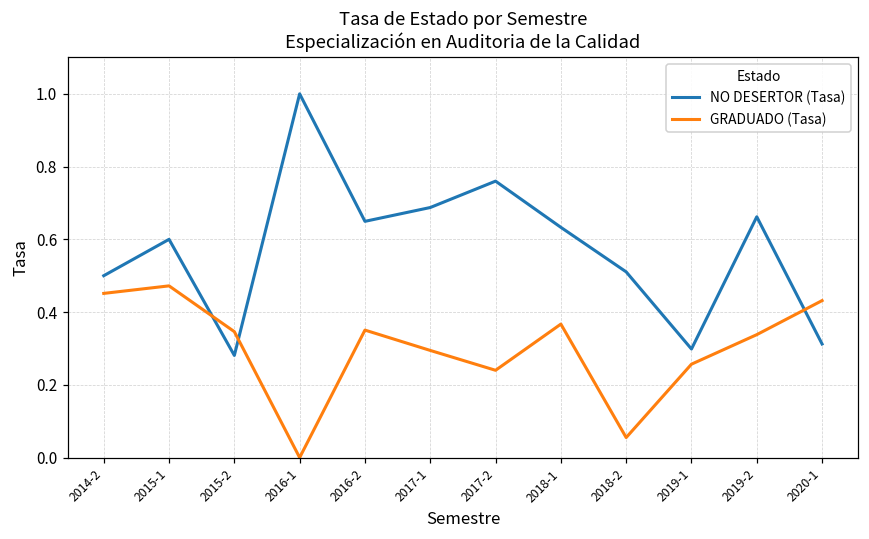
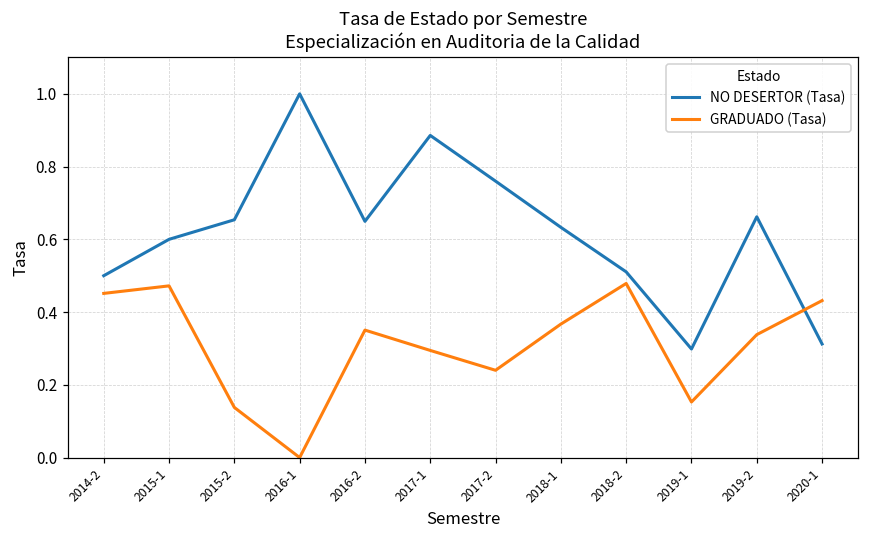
NO DESERTOR (Tasa), 2015-2: 0.28 -> 0.65
GRADUADO (Tasa), 2015-2: 0.35 -> 0.14
NO DESERTOR (Tasa), 2017-1: 0.69 -> 0.89
GRADUADO (Tasa), 2018-2: 0.06 -> 0.48
GRADUADO (Tasa), 2019-1: 0.26 -> 0.15
